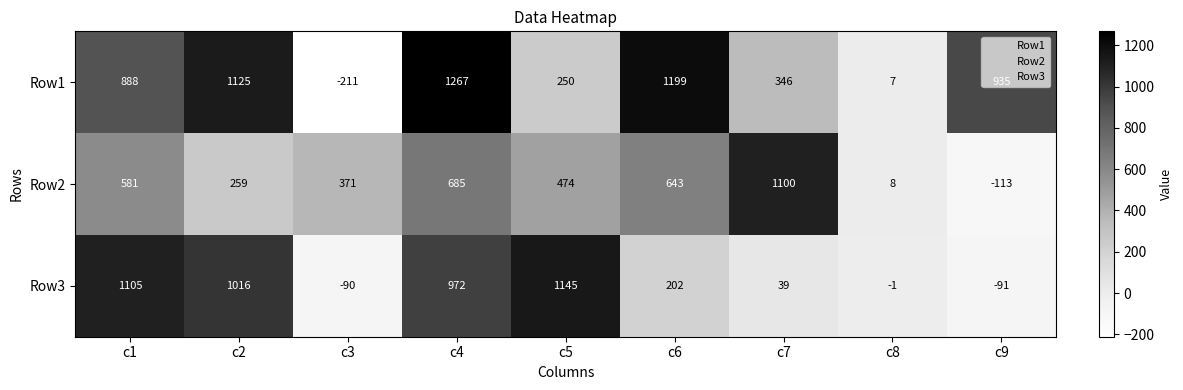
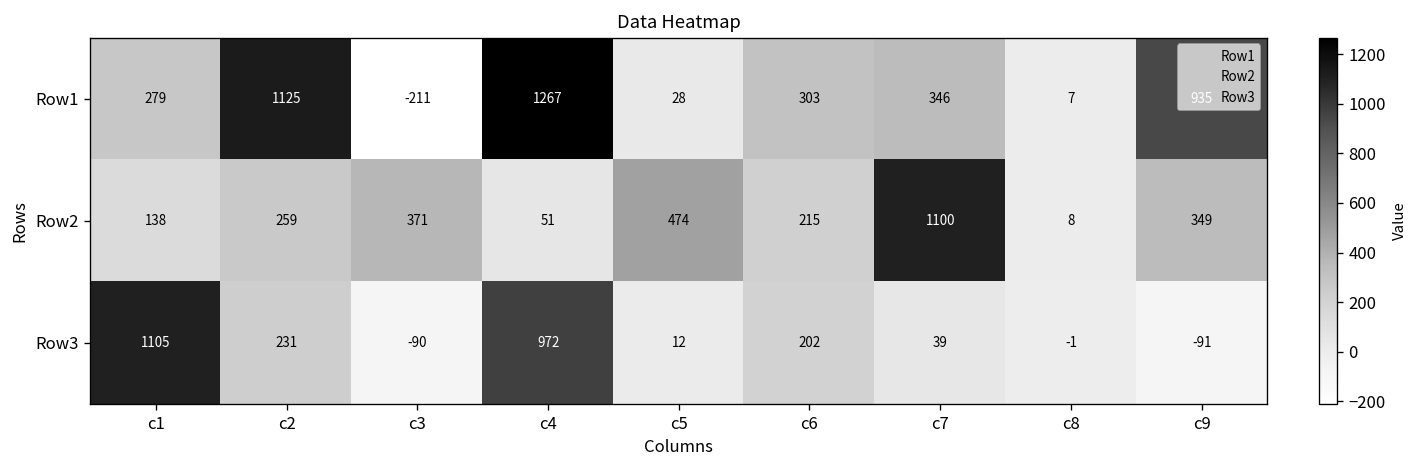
Row1, c1: 888 -> 279
Row1, c5: 250 -> 28
Row1, c6: 1199 -> 303
Row2, c1: 581 -> 138
Row2, c4: 685 -> 51
Row2, c6: 643 -> 215
Row2, c9: -113 -> 349
Row3, c2: 1016 -> 231
Row3, c5: 1145 -> 12
